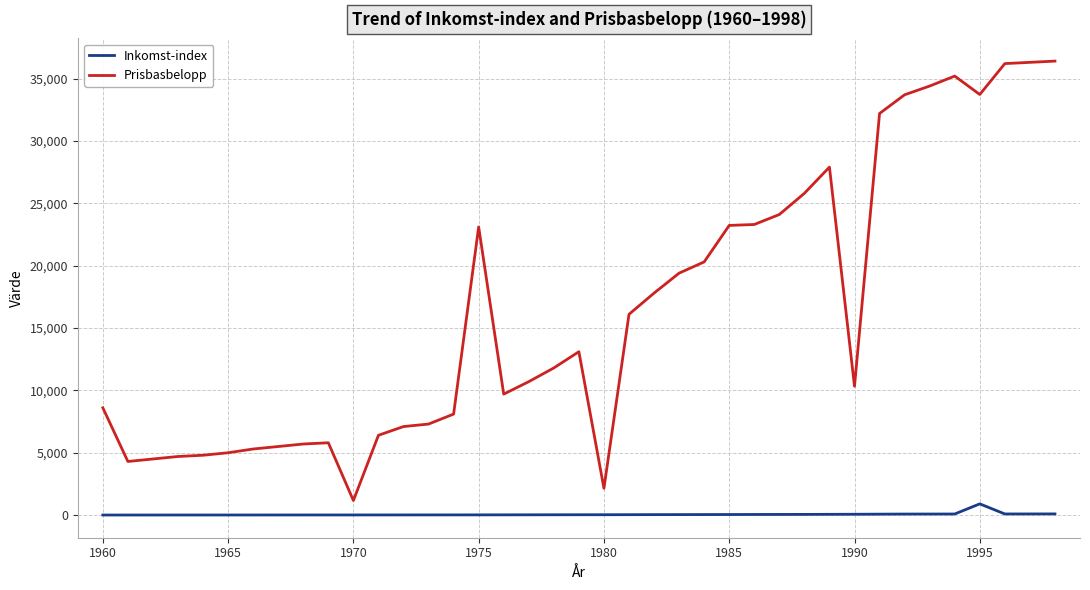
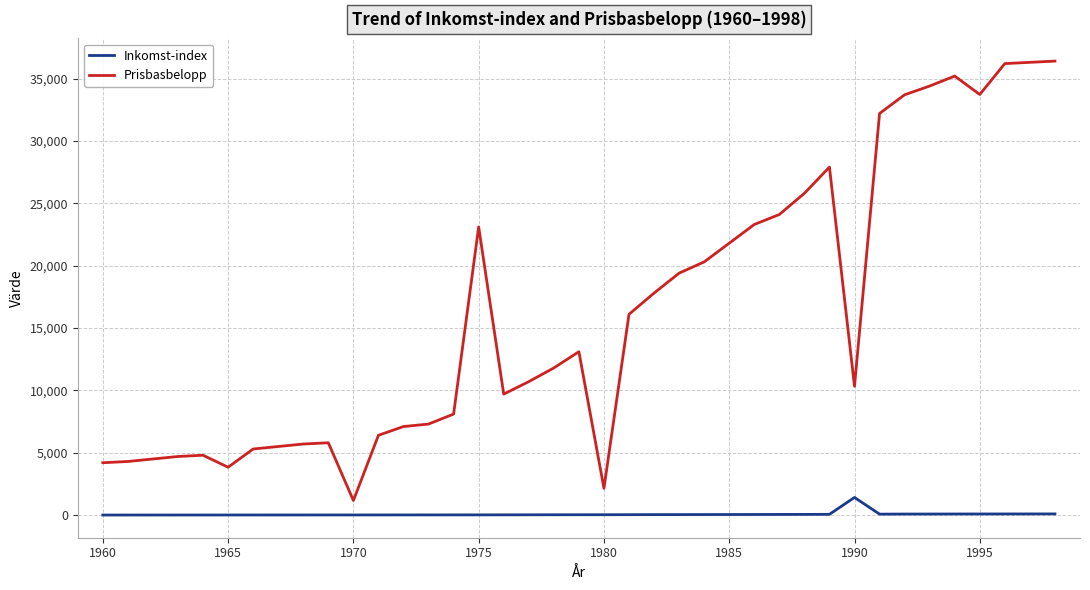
Prisbasbelopp, 1960: 8,600 -> 4,200
Prisbasbelopp, 1965: 5,000 -> 3,800
Prisbasbelopp, 1985: 23,200 -> 21,800
Inkomst-index, 1990: 100 -> 1,400
Inkomst-index, 1995: 900 -> 100
